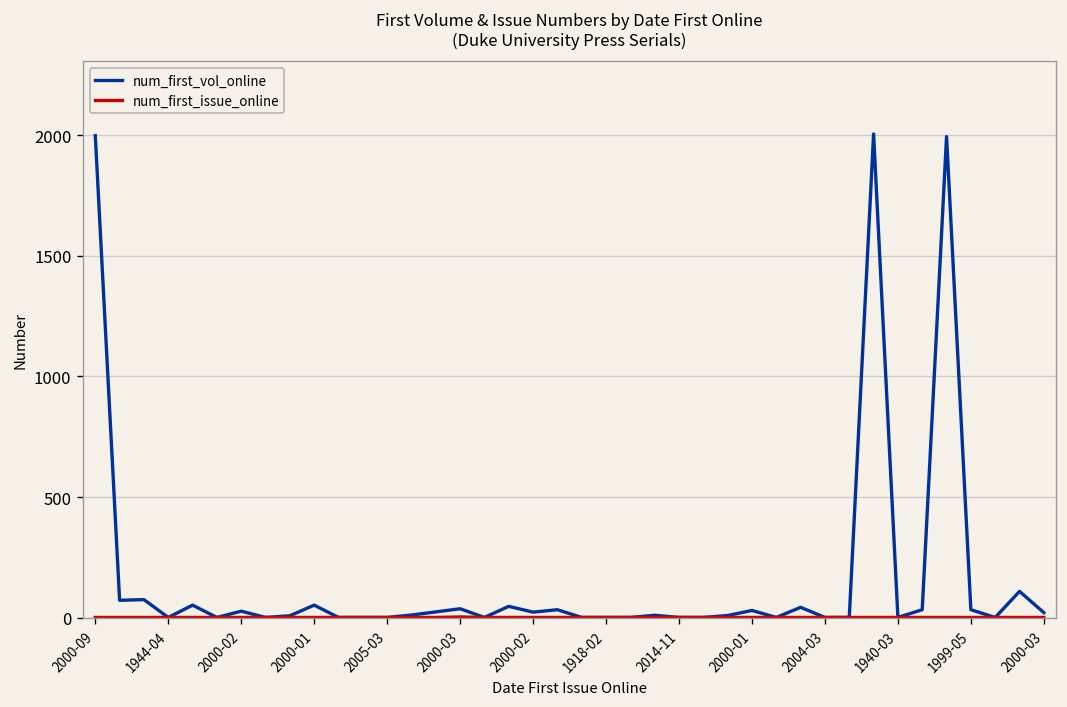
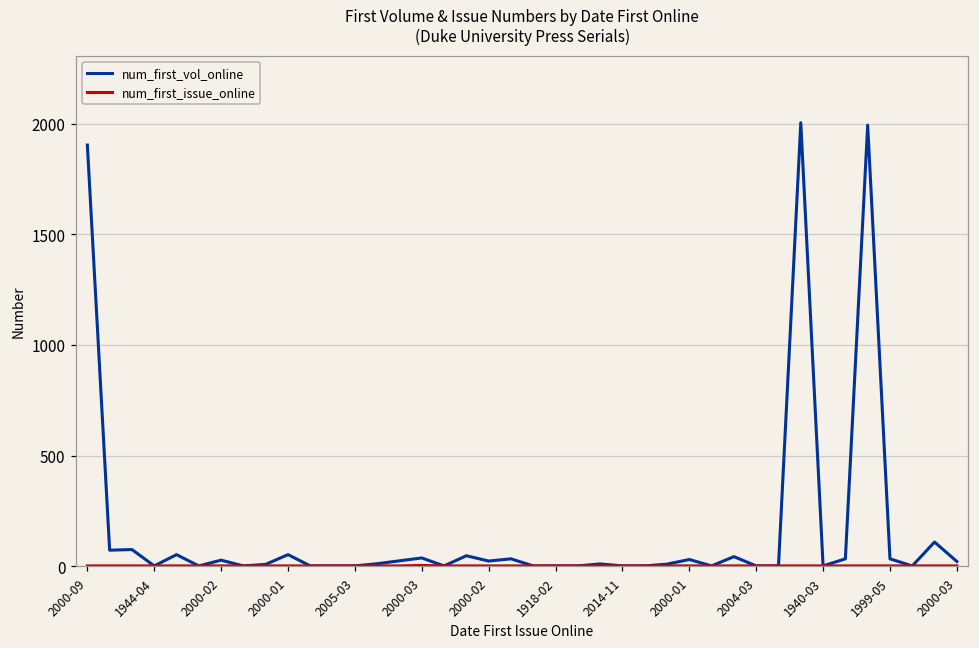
num_first_vol_online, 2000-09: 2000 -> 1900
